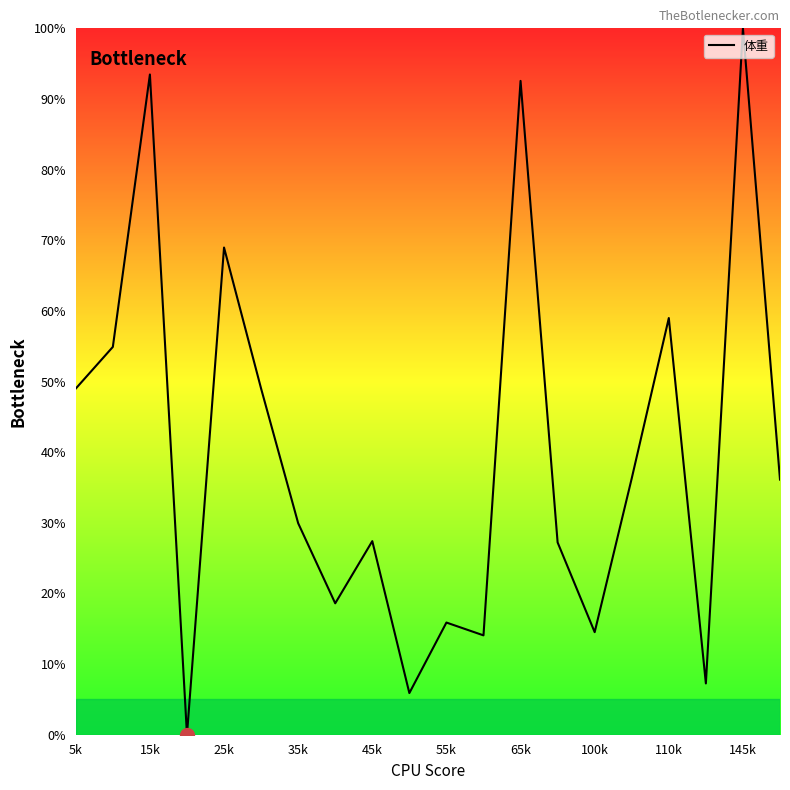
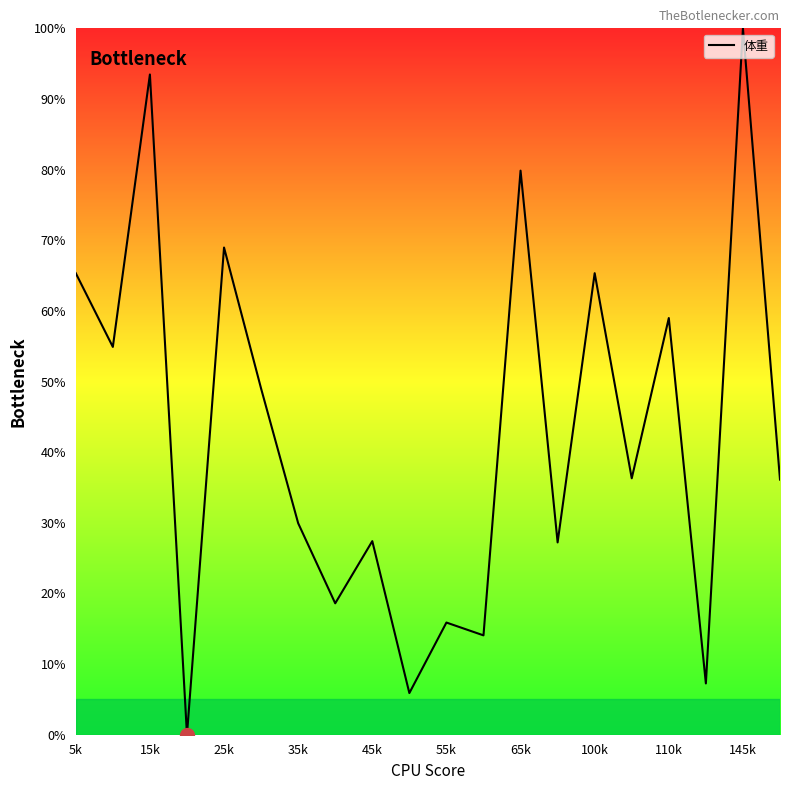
体重, 5k: 49% -> 65%
体重, 65k: 93% -> 80%
体重, 100k: 15% -> 65%
